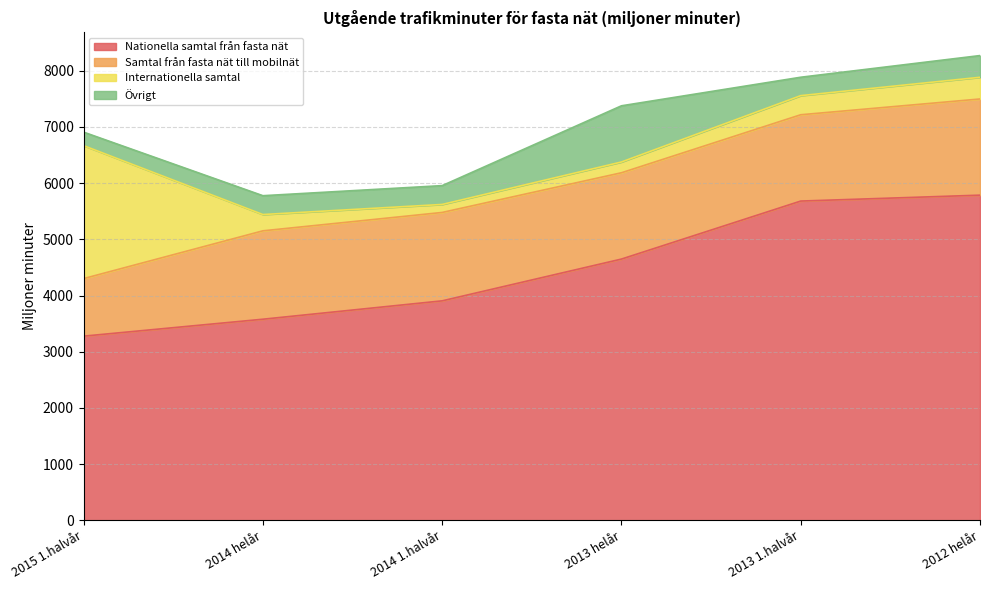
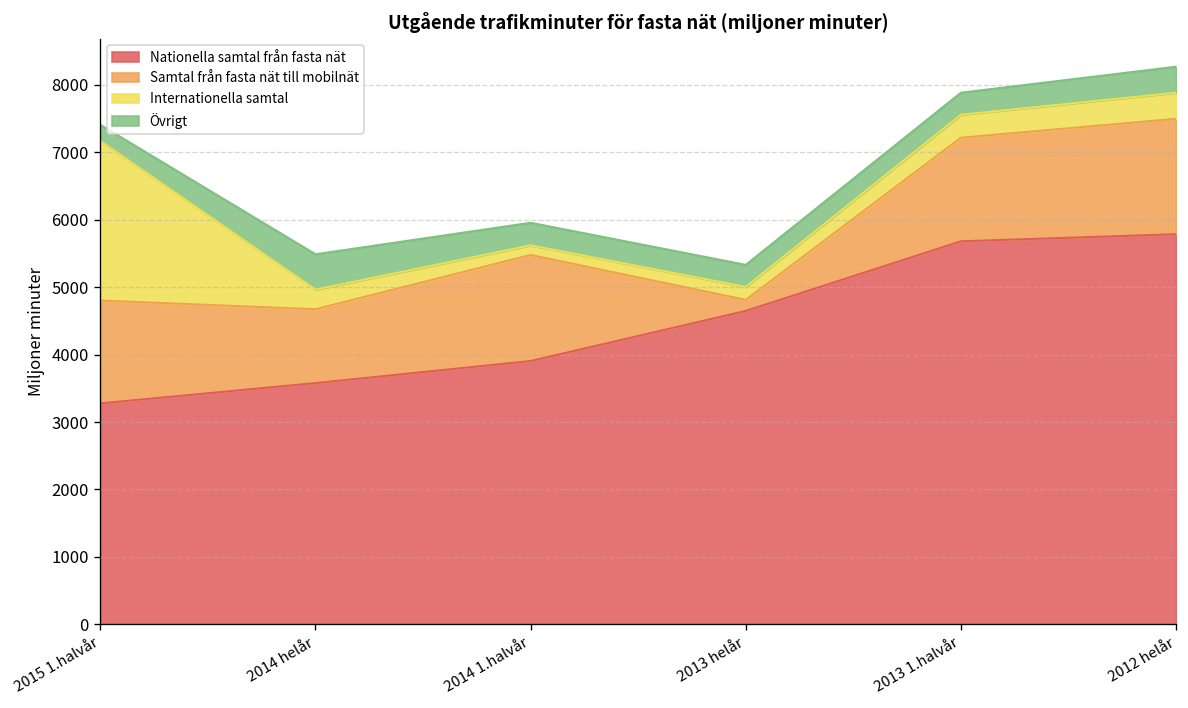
Samtal från fasta nät till mobilnät, 2015 1.halvår: 1000 -> 1500
Samtal från fasta nät till mobilnät, 2014 helår: 1600 -> 1100
Övrigt, 2014 helår: 300 -> 500
Samtal från fasta nät till mobilnät, 2013 helår: 1500 -> 200
Övrigt, 2013 helår: 1000 -> 300
